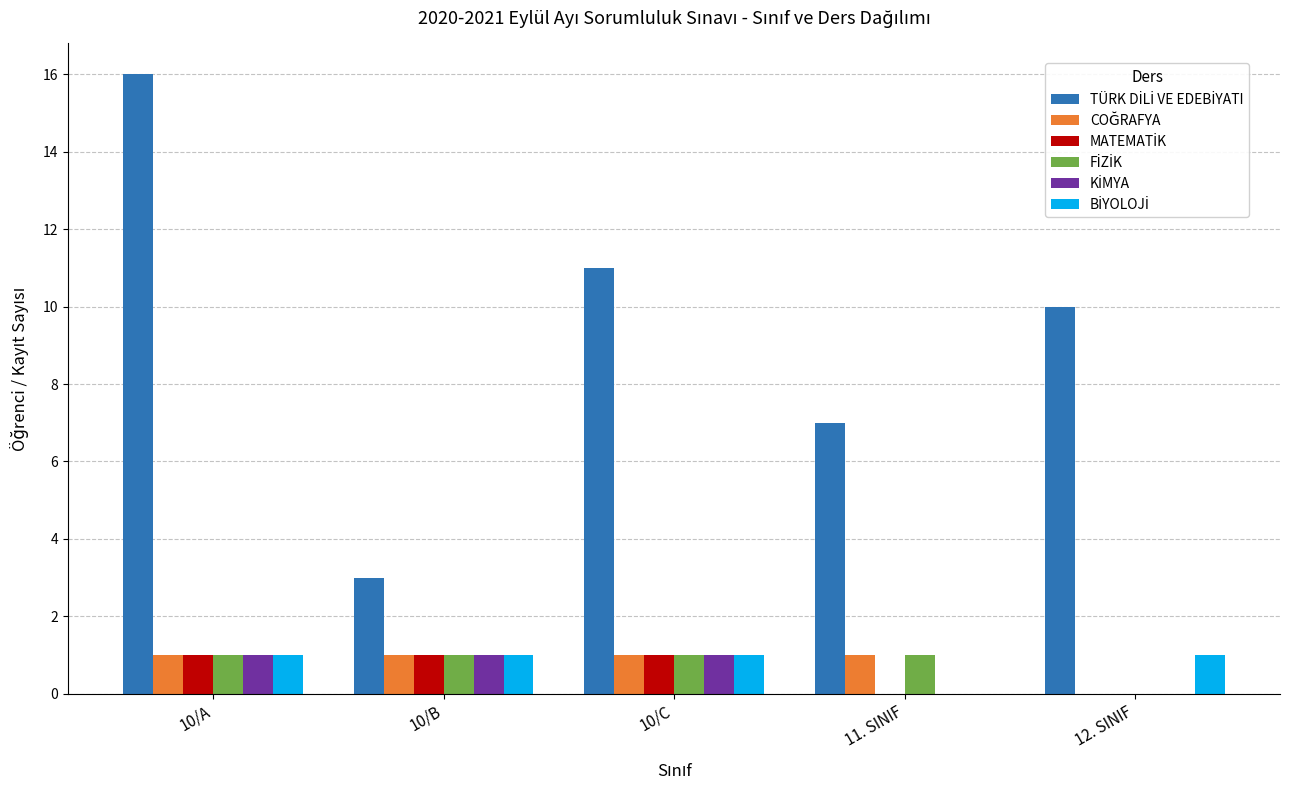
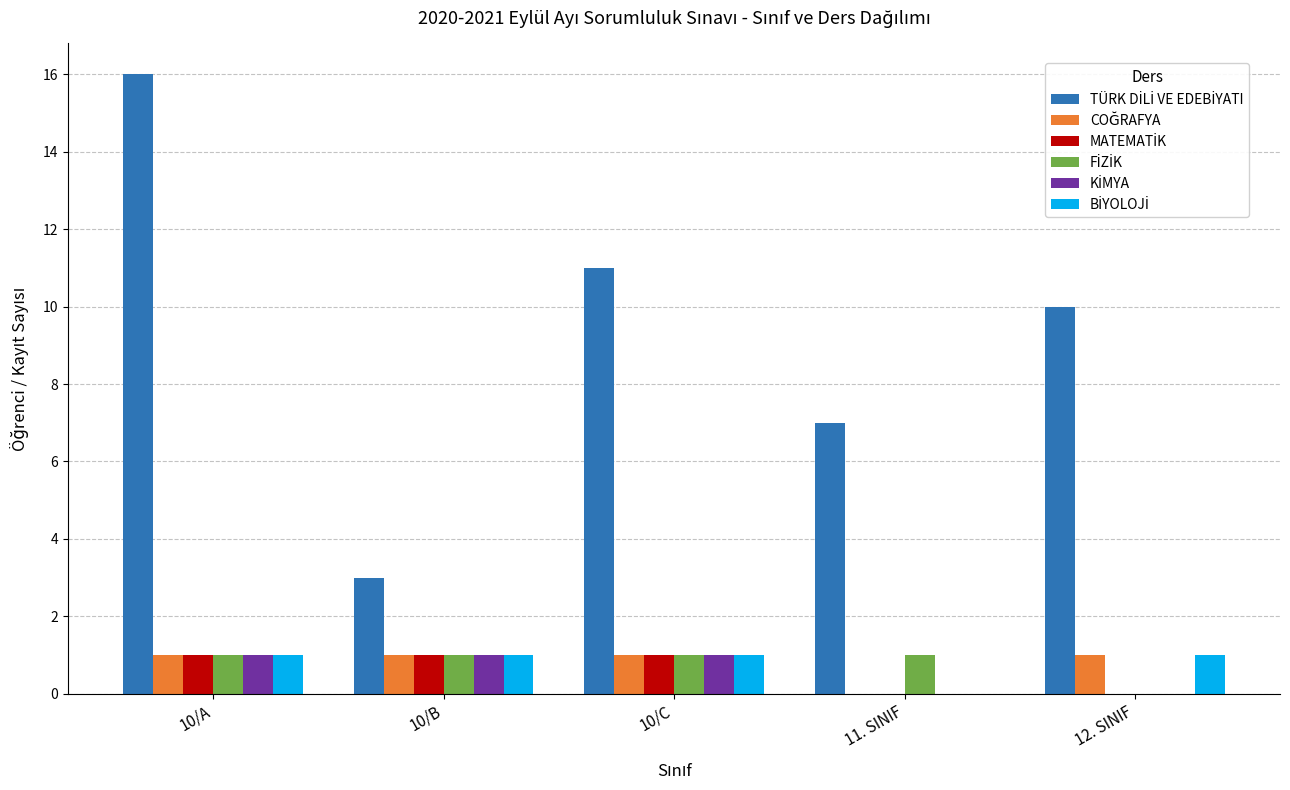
COĞRAFYA, 11. SINIF: 1 -> 0
COĞRAFYA, 12. SINIF: 0 -> 1
